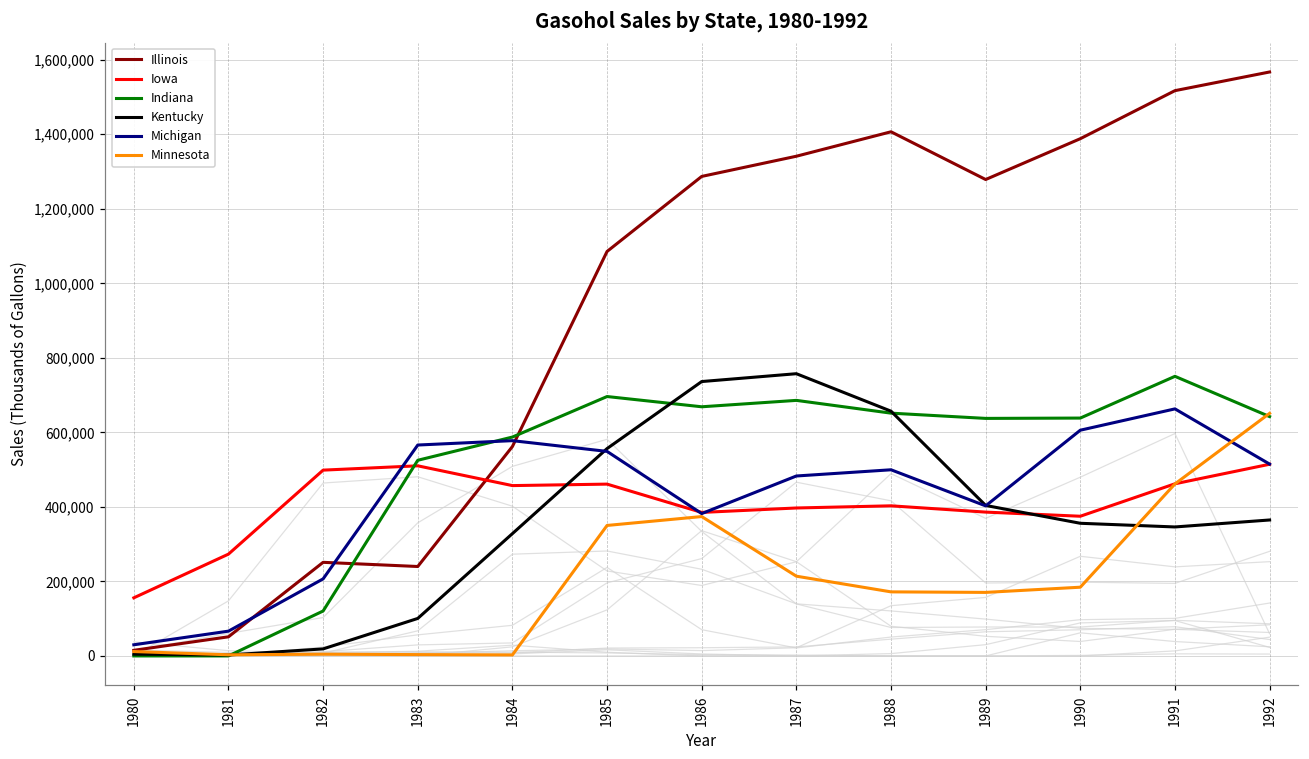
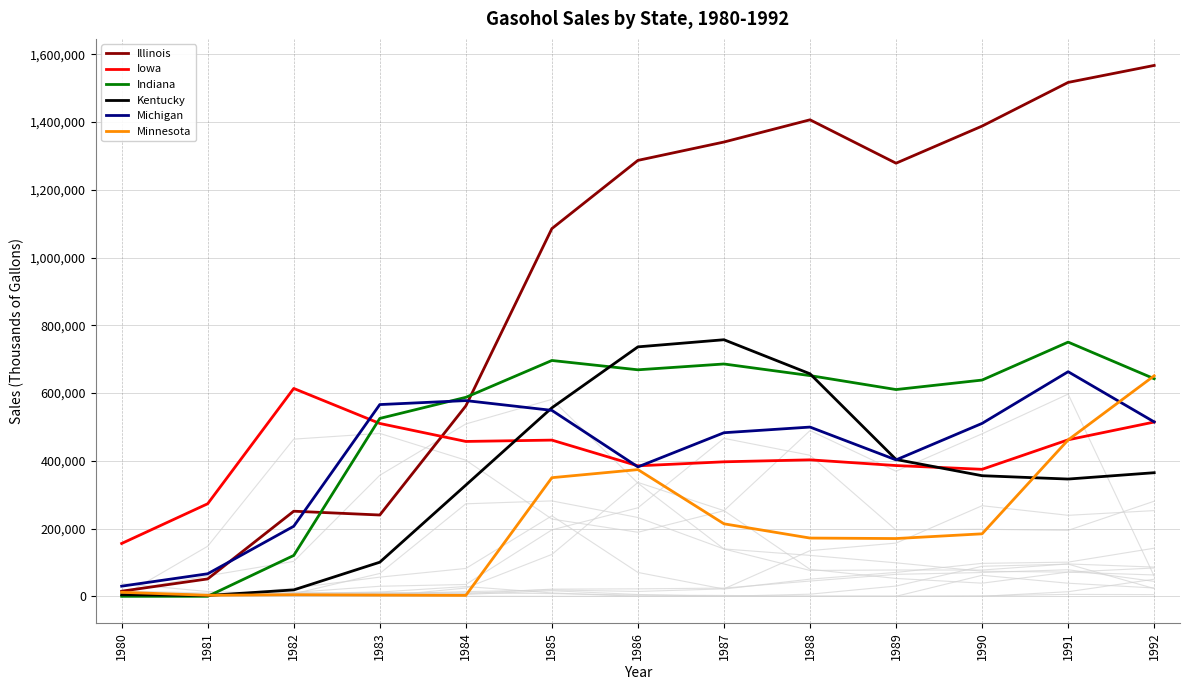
Iowa, 1982: 500,000 -> 610,000
Indiana, 1989: 640,000 -> 610,000
Michigan, 1990: 610,000 -> 510,000
